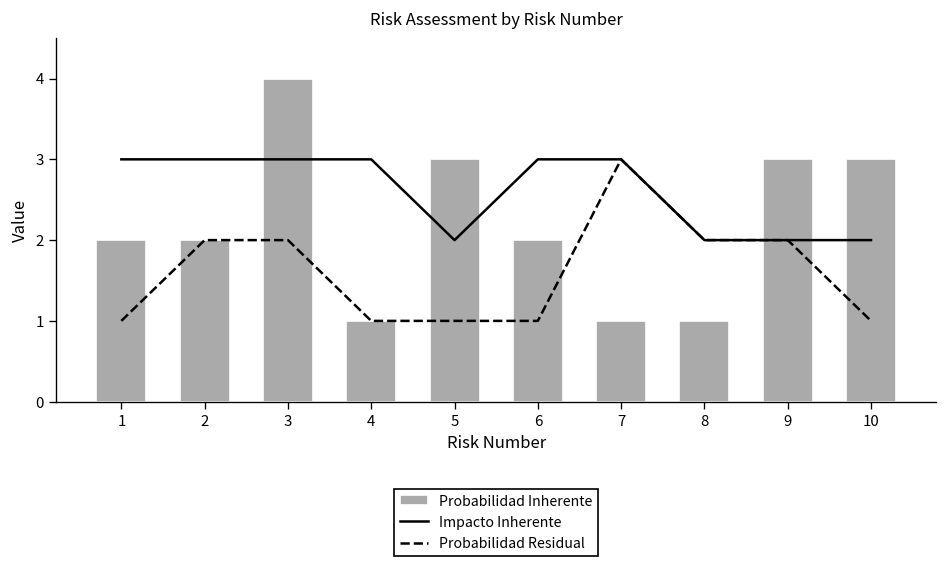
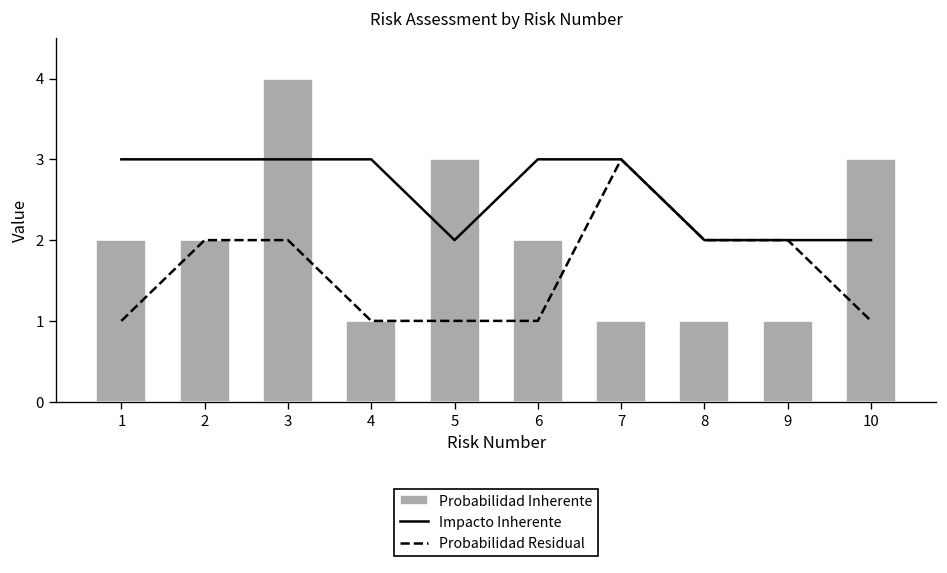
Probabilidad Inherente, 9: 3 -> 1
